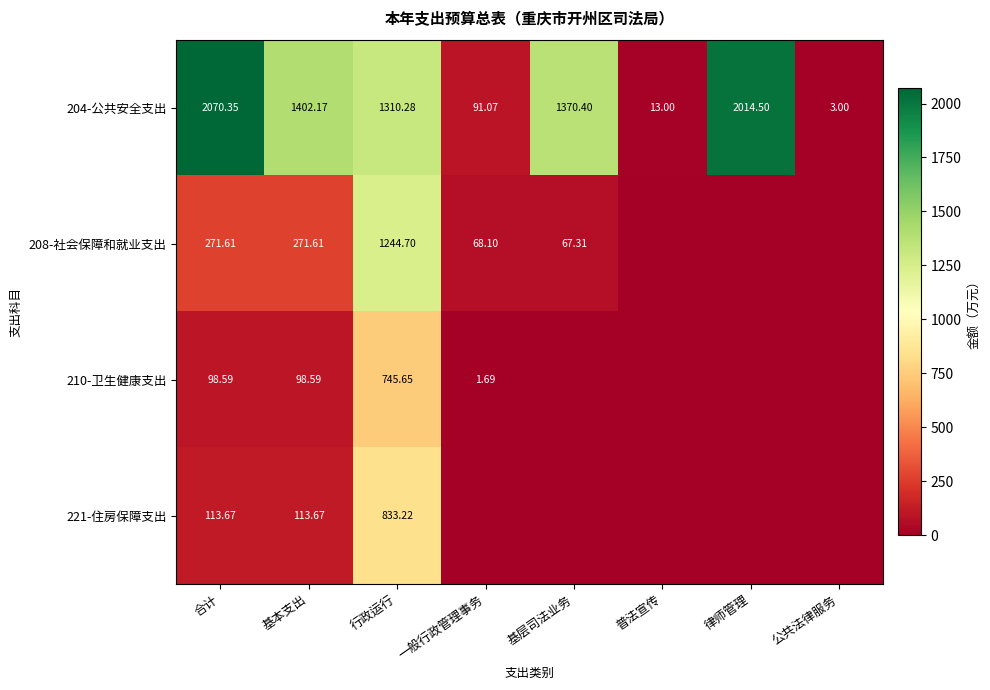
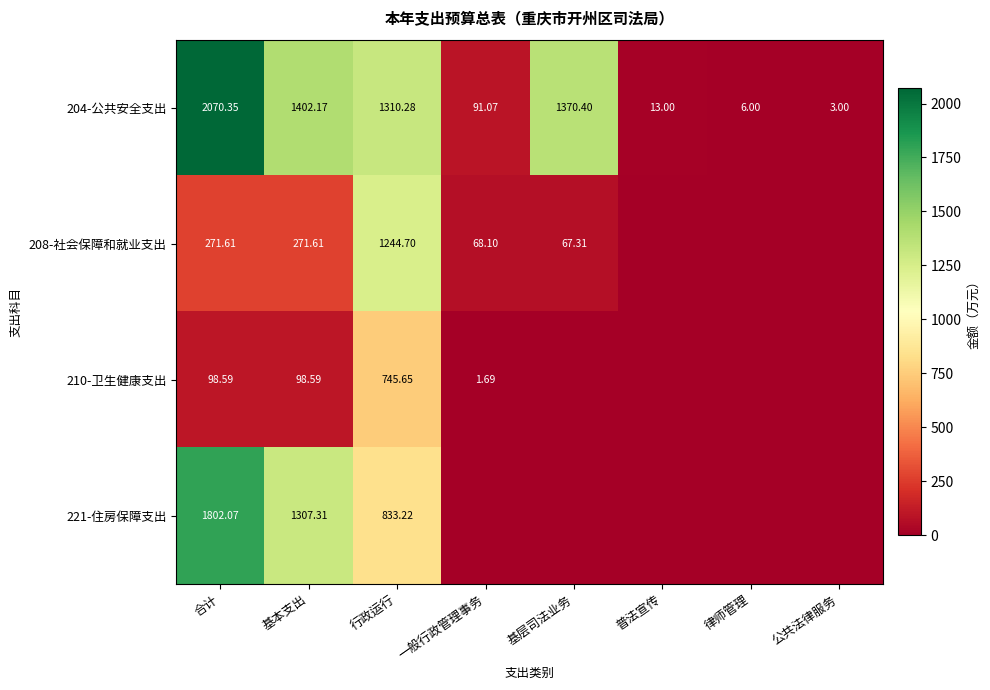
204-公共安全支出, 律师管理: 2014.50 -> 6.00
221-住房保障支出, 合计: 113.67 -> 1802.07
221-住房保障支出, 基本支出: 113.67 -> 1307.31
